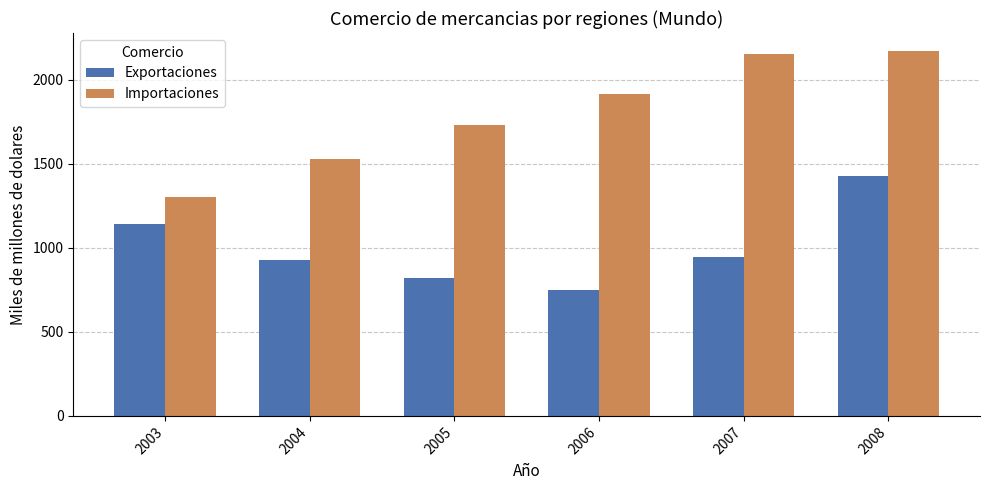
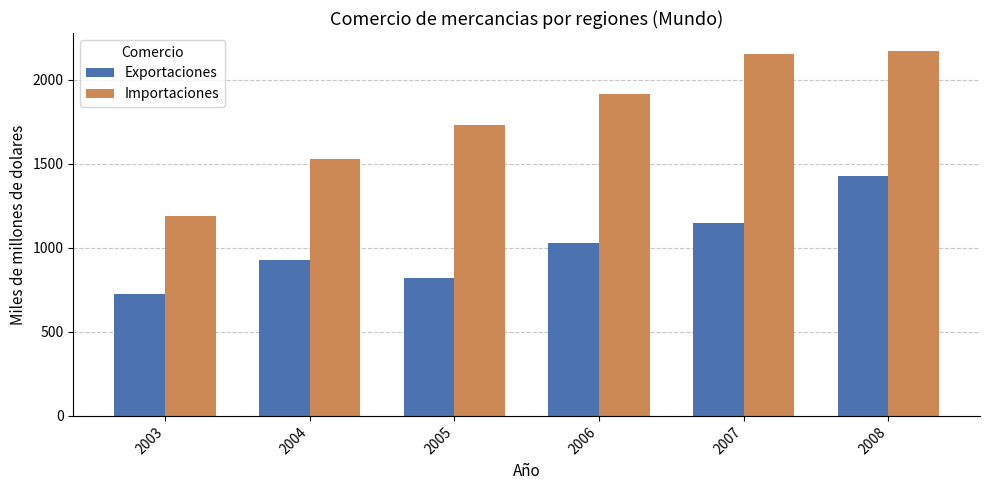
Exportaciones, 2003: 1140 -> 720
Importaciones, 2003: 1300 -> 1190
Exportaciones, 2006: 750 -> 1030
Exportaciones, 2007: 940 -> 1150
